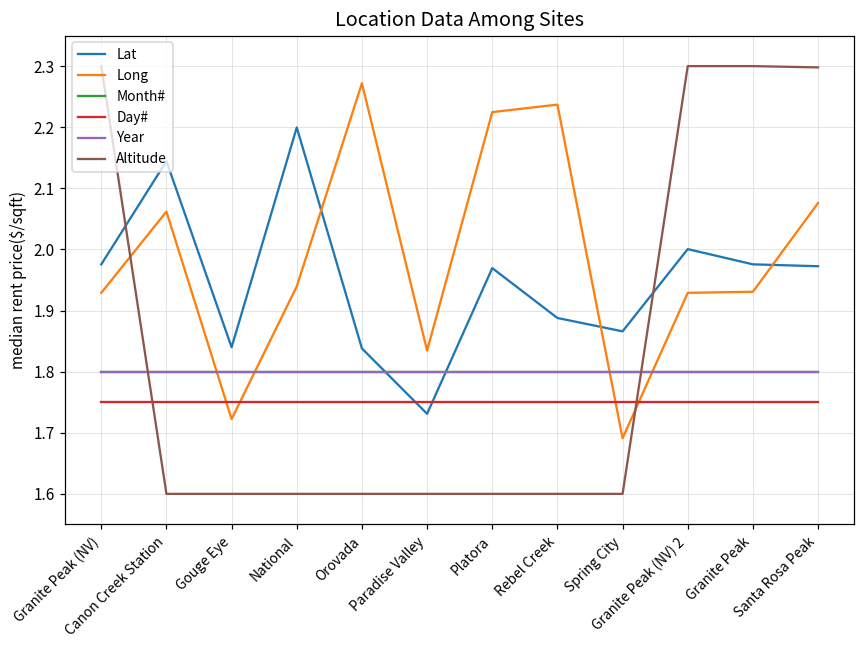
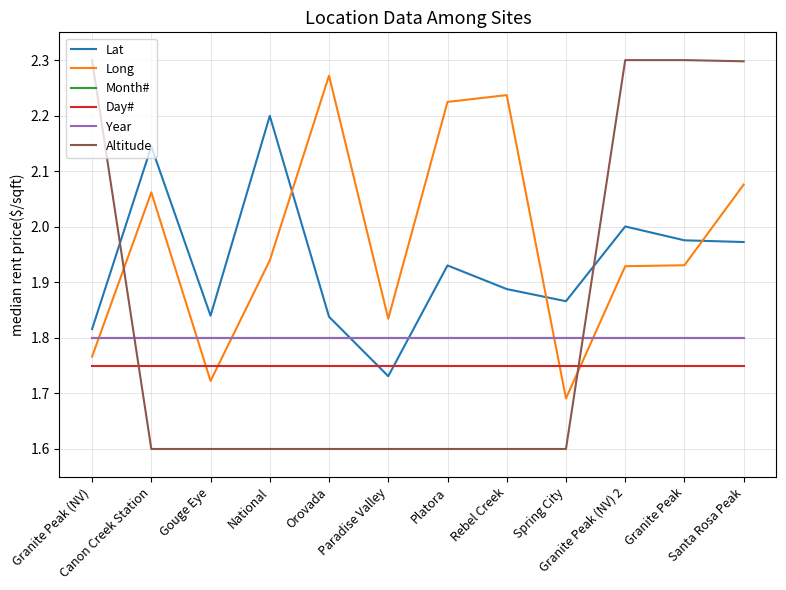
Lat, Granite Peak (NV): 1.98 -> 1.82
Long, Granite Peak (NV): 1.93 -> 1.77
Lat, Platora: 1.97 -> 1.93
